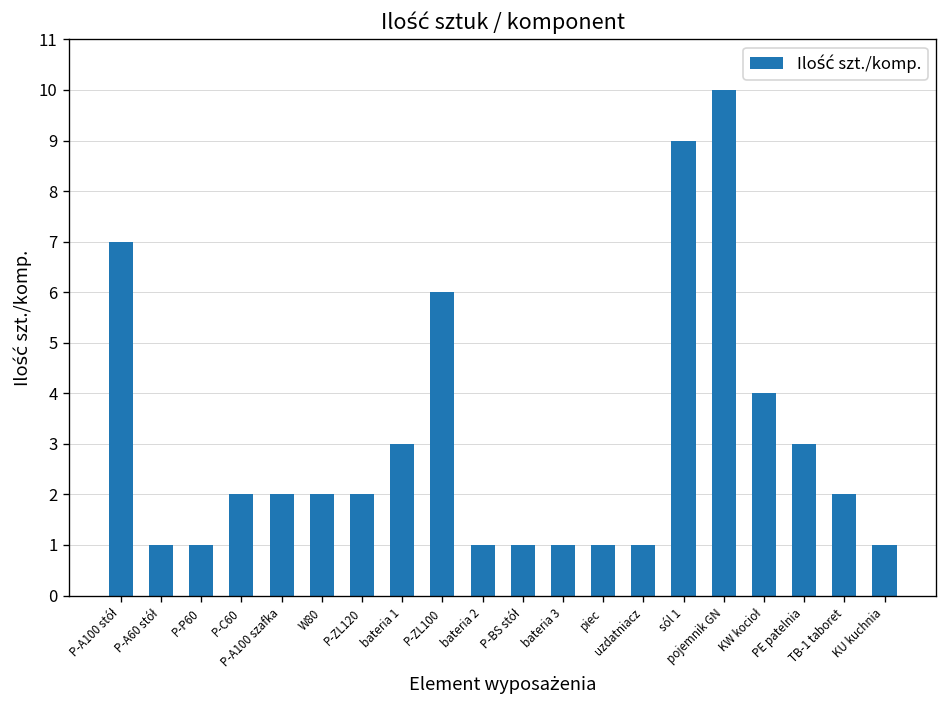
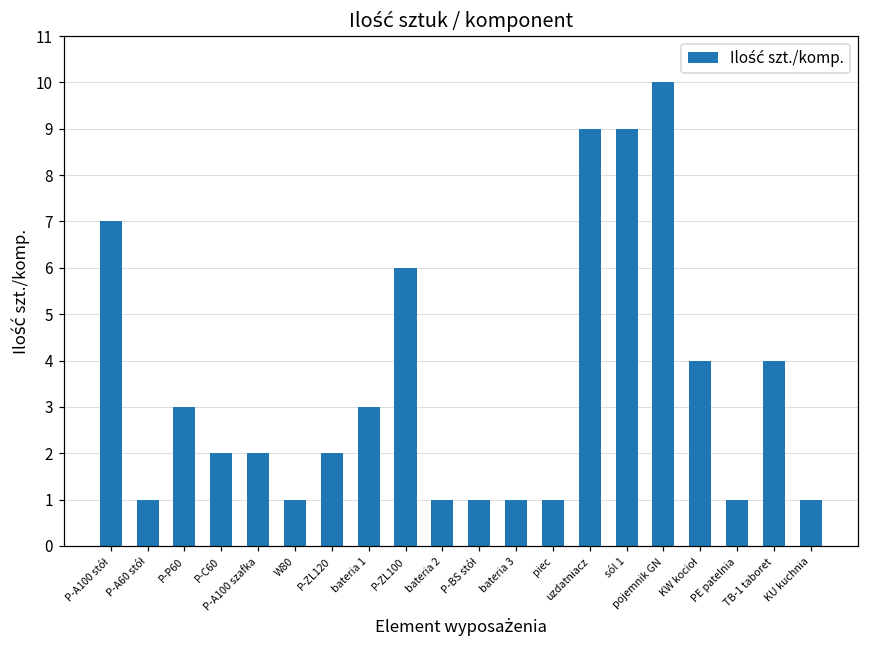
P-P60: 1 -> 3
W80: 2 -> 1
uzdatniacz: 1 -> 9
PE patelnia: 3 -> 1
TB-1 taboret: 2 -> 4
